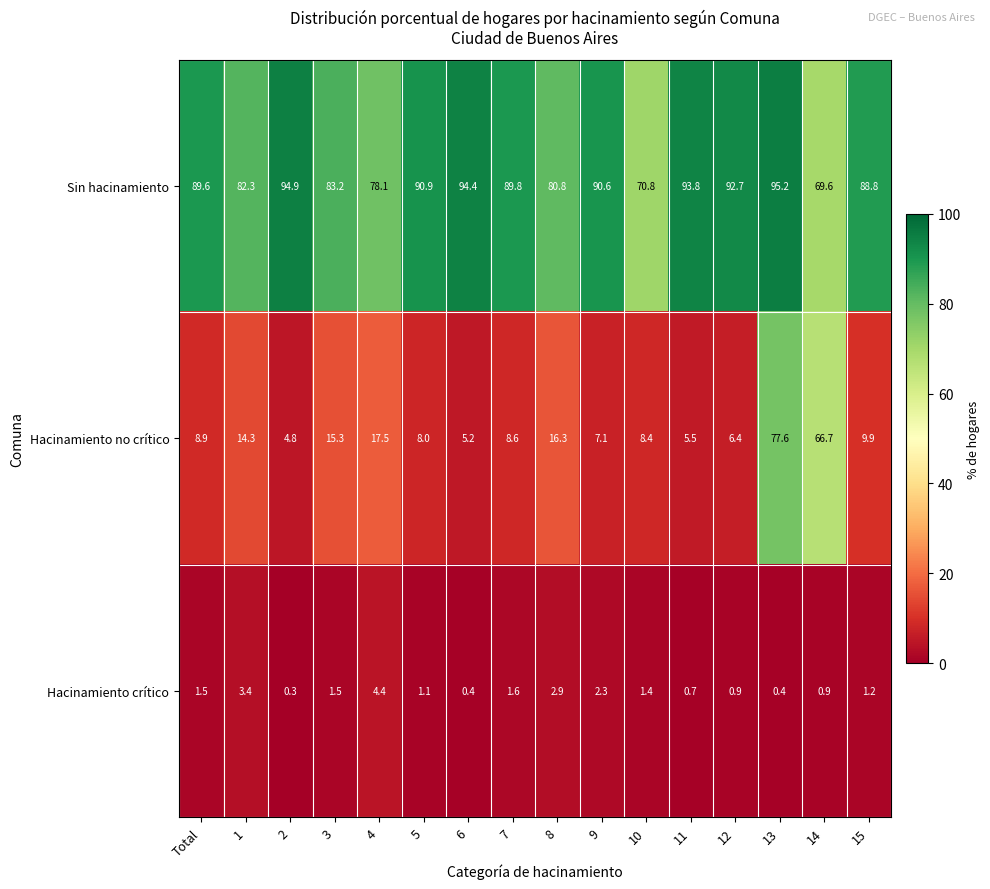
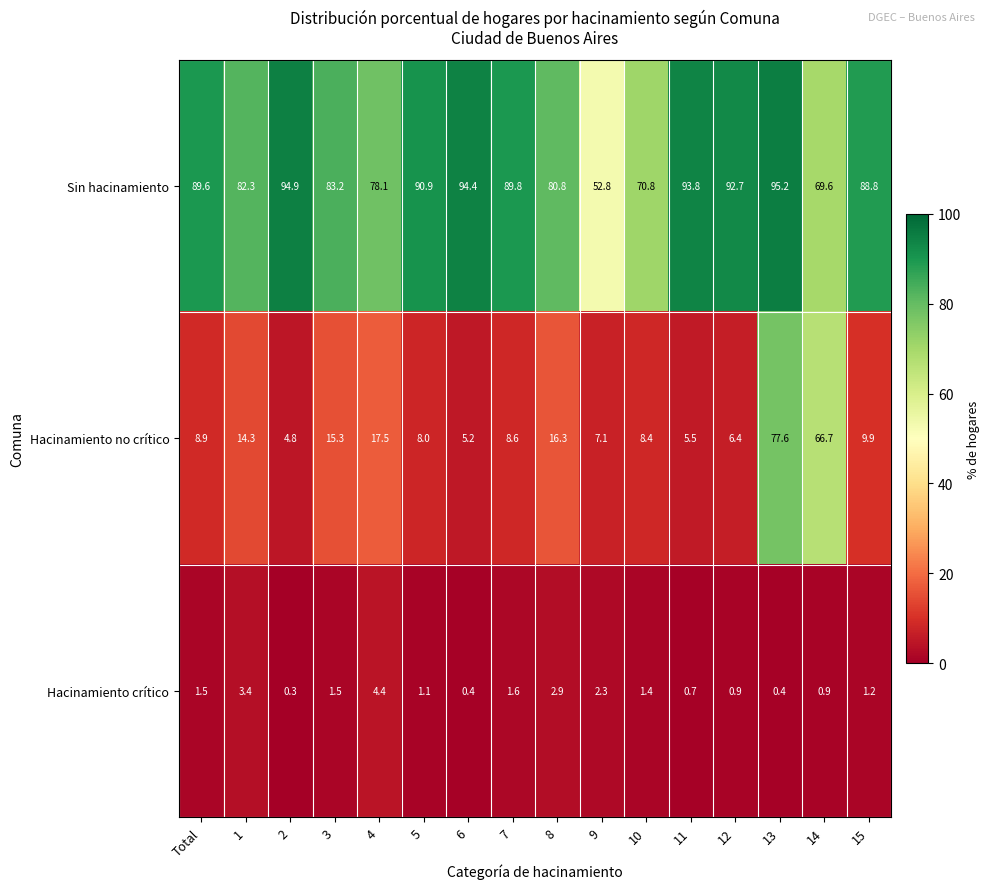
Sin hacinamiento, 9: 90.6 -> 52.8
